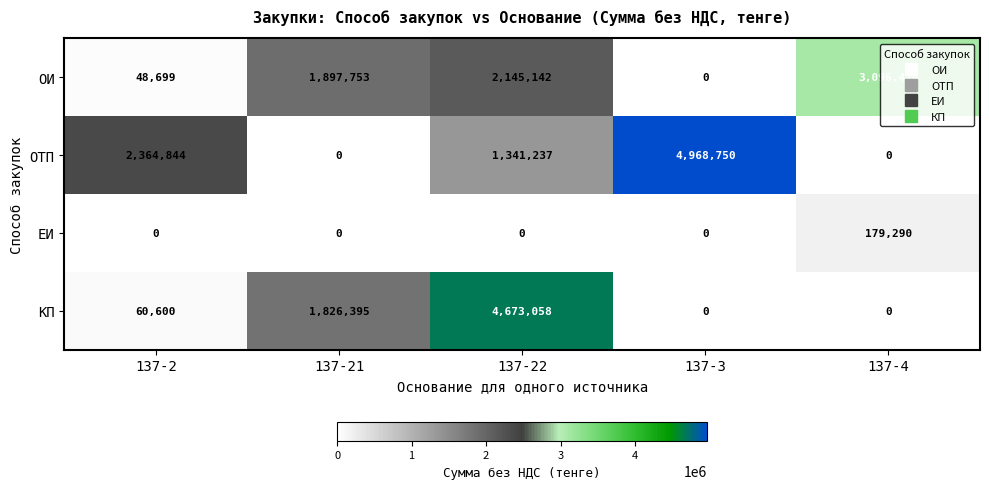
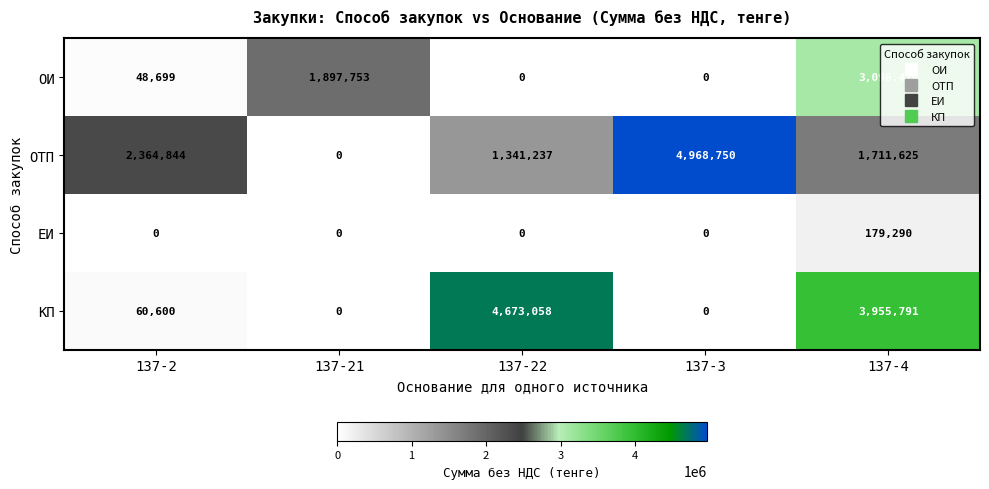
ОИ, 137-22: 2,145,142 -> 0
ОТП, 137-4: 0 -> 1,711,625
КП, 137-21: 1,826,395 -> 0
КП, 137-4: 0 -> 3,955,791
